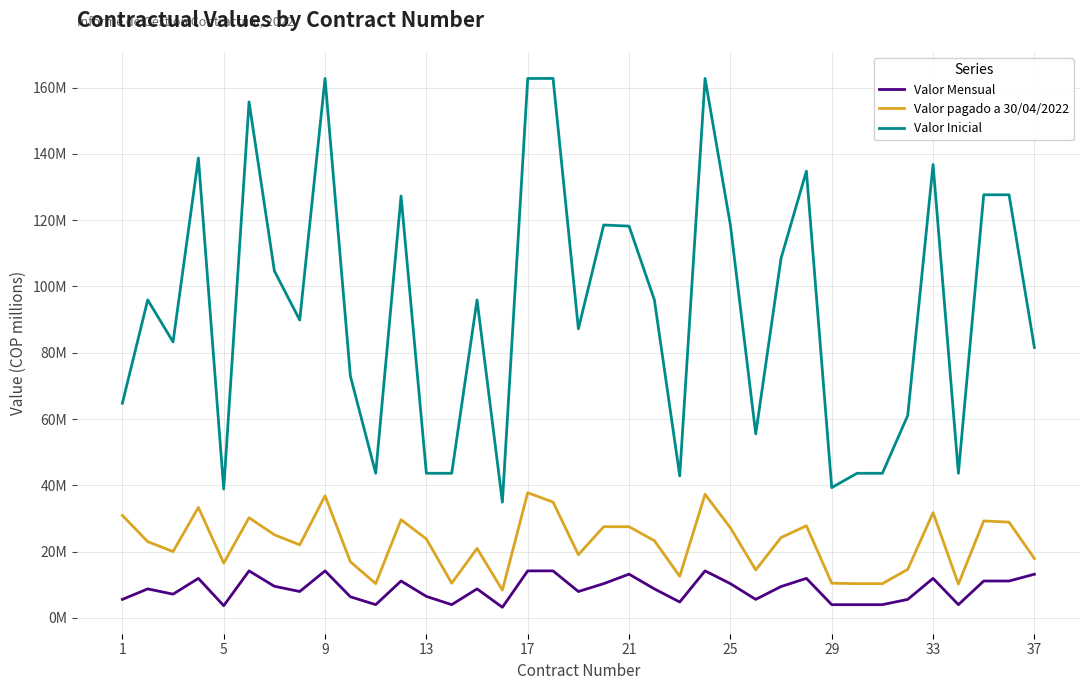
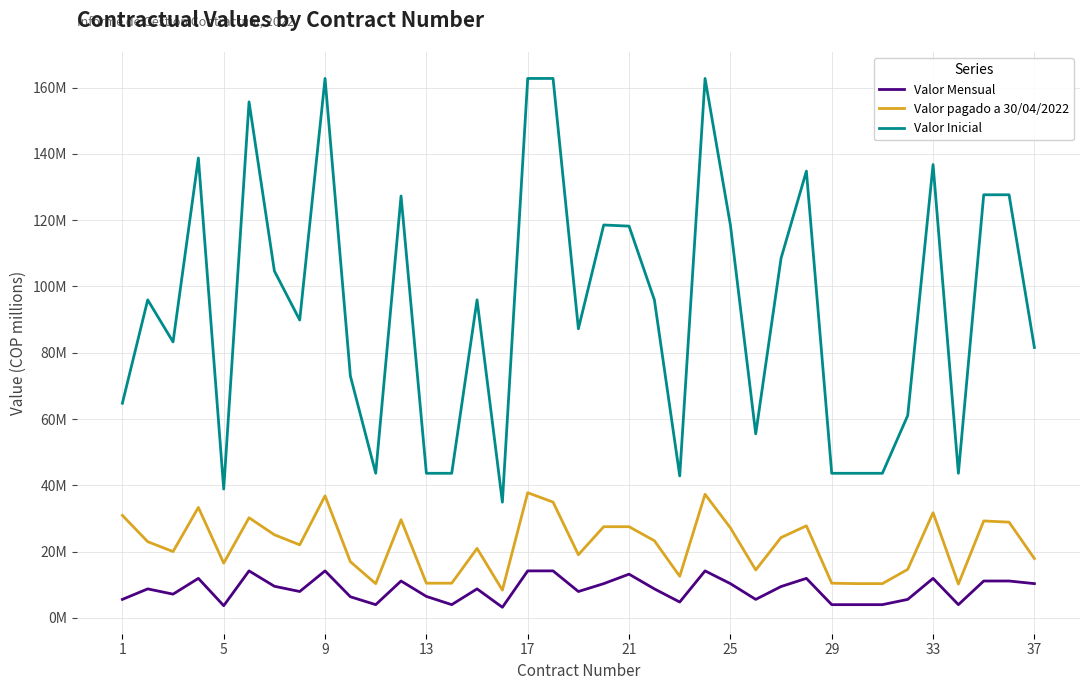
Valor pagado a 30/04/2022, 13: 24000000 -> 10000000
Valor Inicial, 29: 39000000 -> 44000000
Valor Mensual, 37: 13000000 -> 10000000
